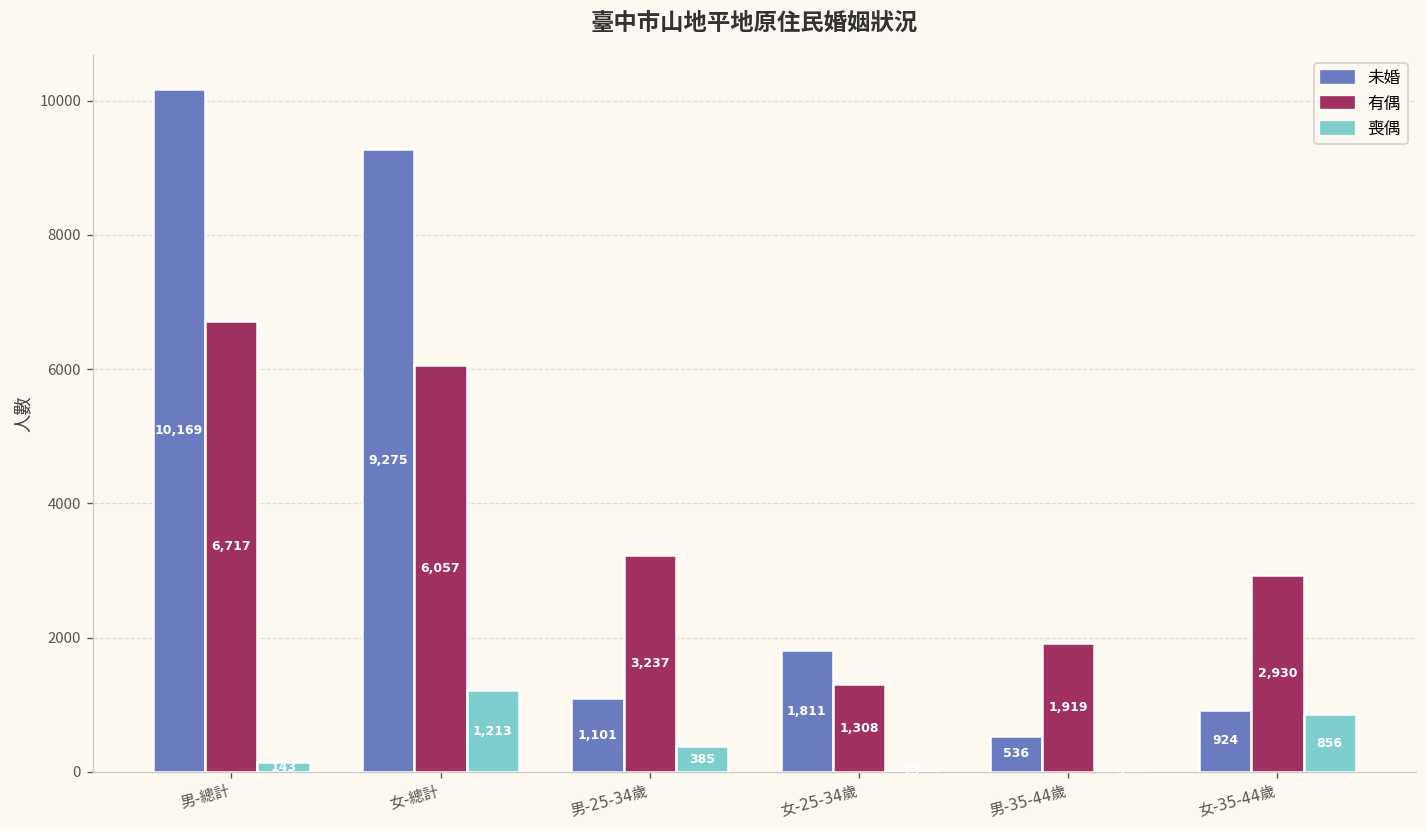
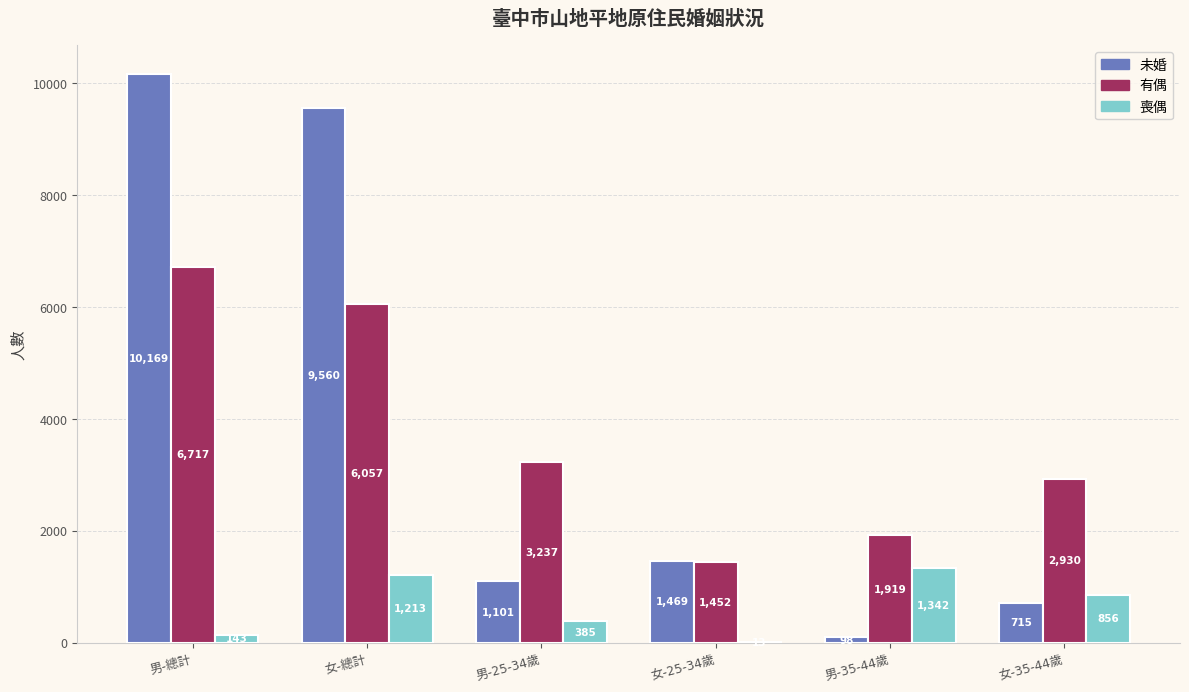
未婚, 女-總計: 9,275 -> 9,560
未婚, 女-25-34歲: 1,811 -> 1,469
有偶, 女-25-34歲: 1,308 -> 1,452
未婚, 男-35-44歲: 500 -> 100
喪偶, 男-35-44歲: 0 -> 1300
未婚, 女-35-44歲: 924 -> 715
